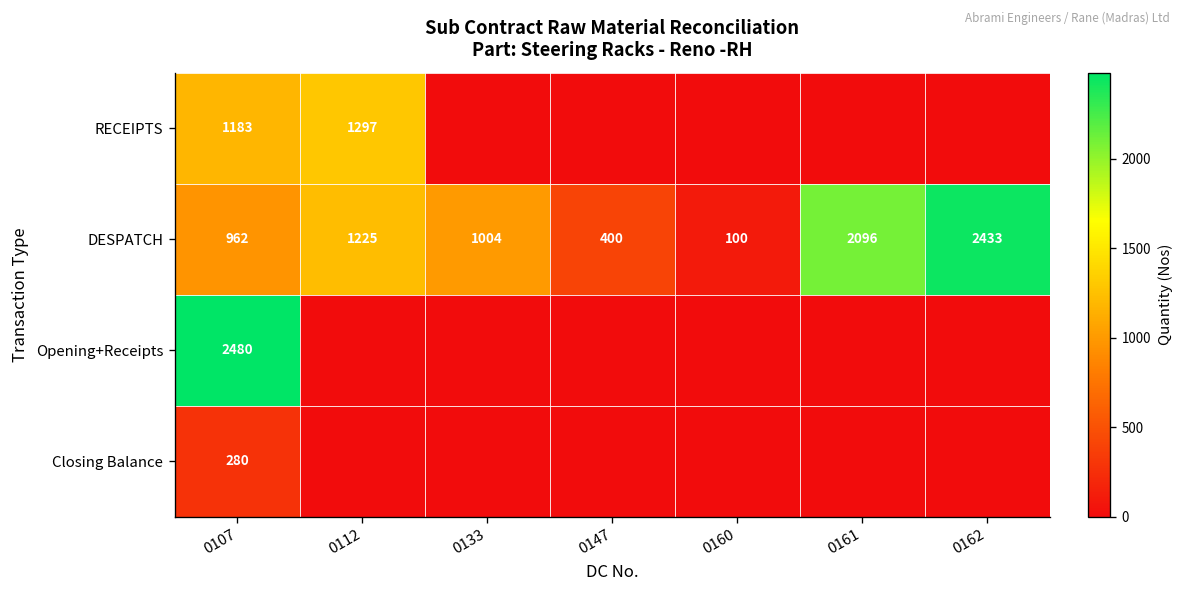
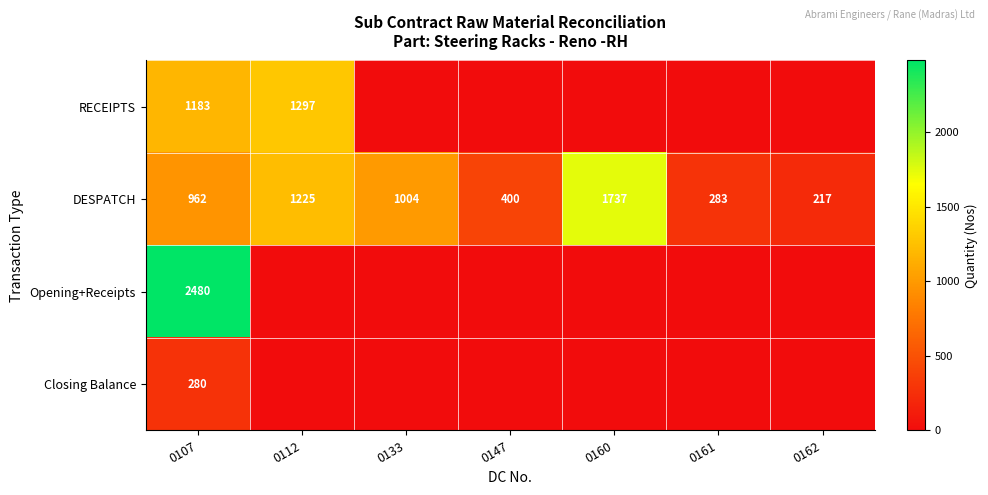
DESPATCH, 0160: 100 -> 1737
DESPATCH, 0161: 2096 -> 283
DESPATCH, 0162: 2433 -> 217
